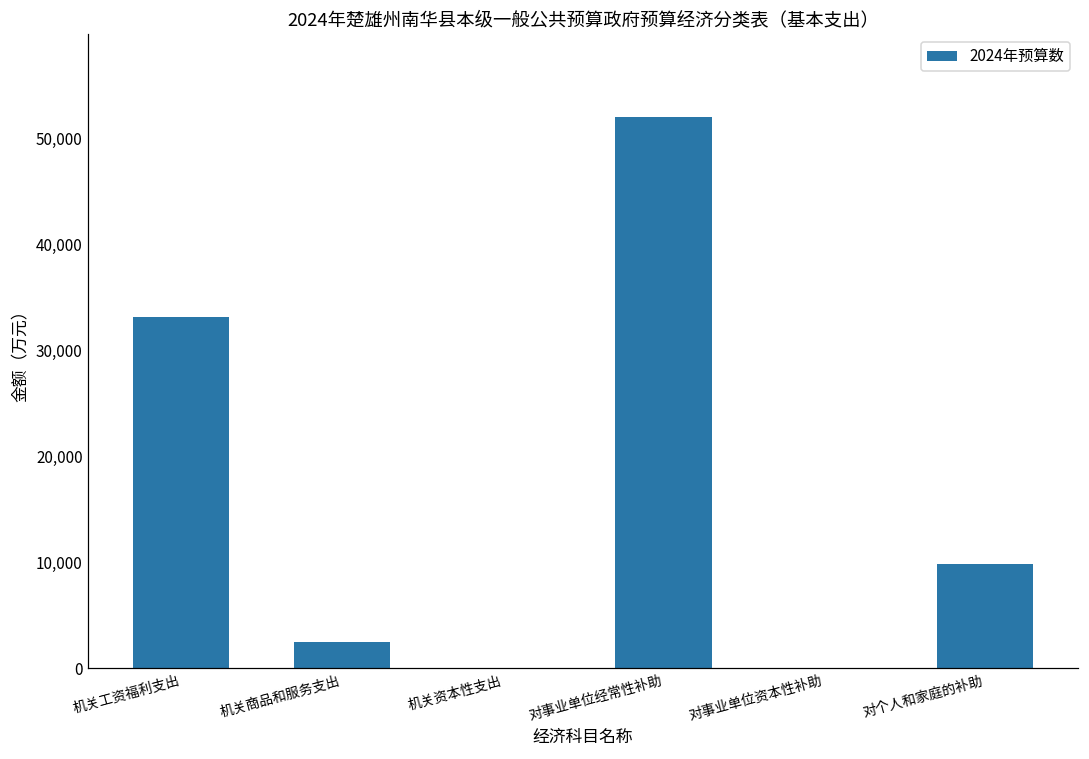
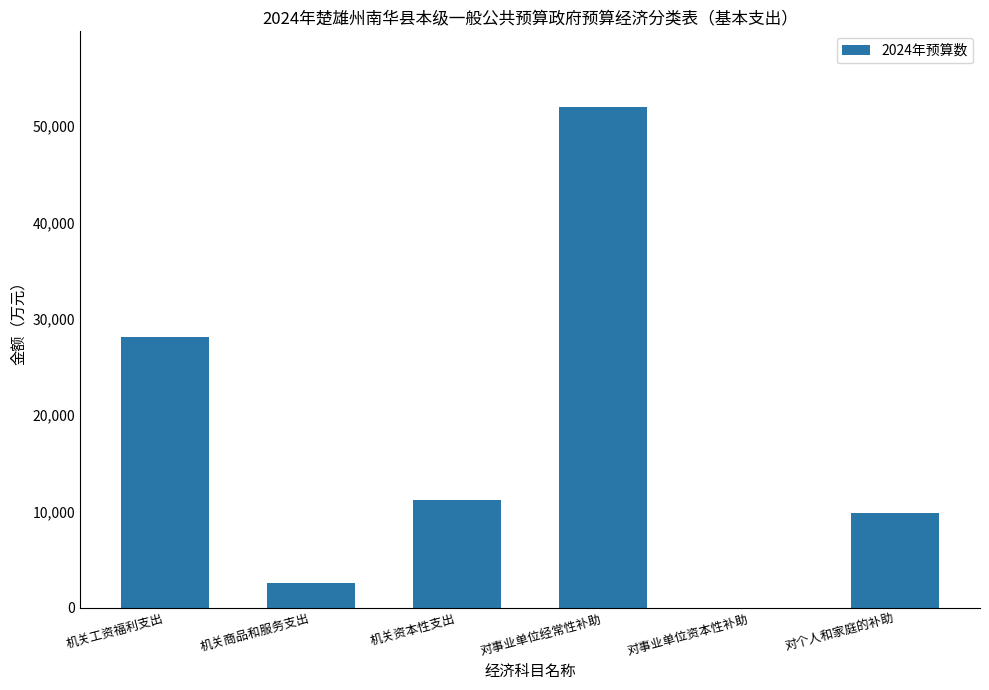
机关工资福利支出: 33,000 -> 28,000
机关资本性支出: 0 -> 11,000
